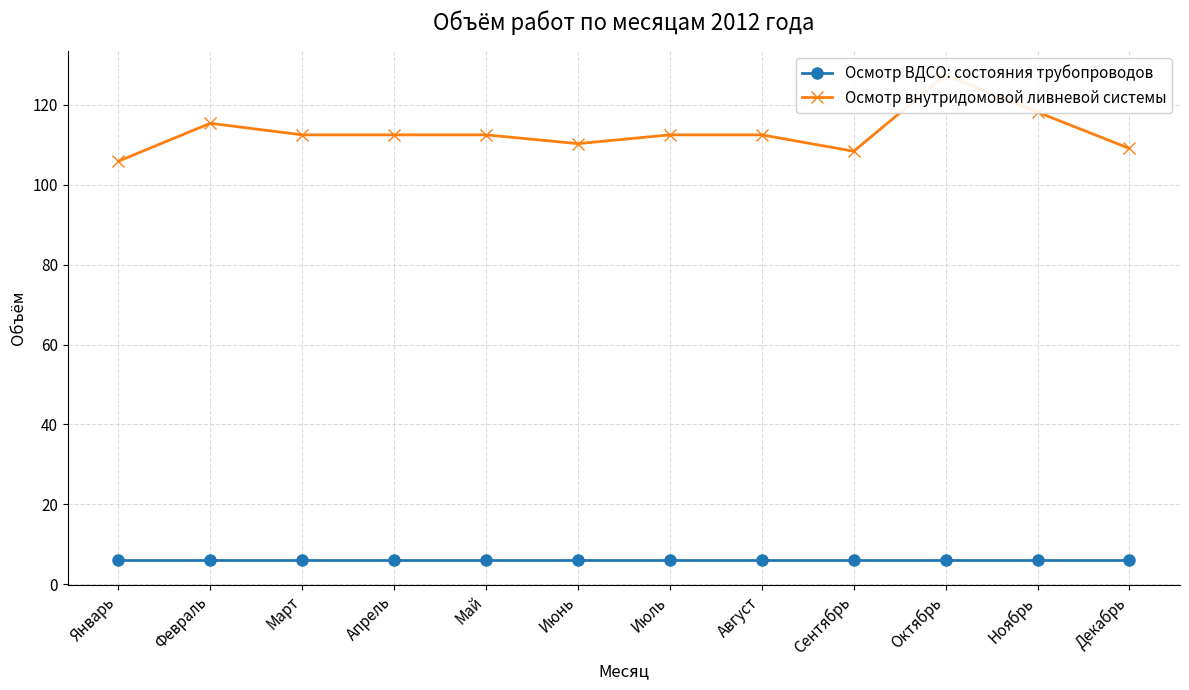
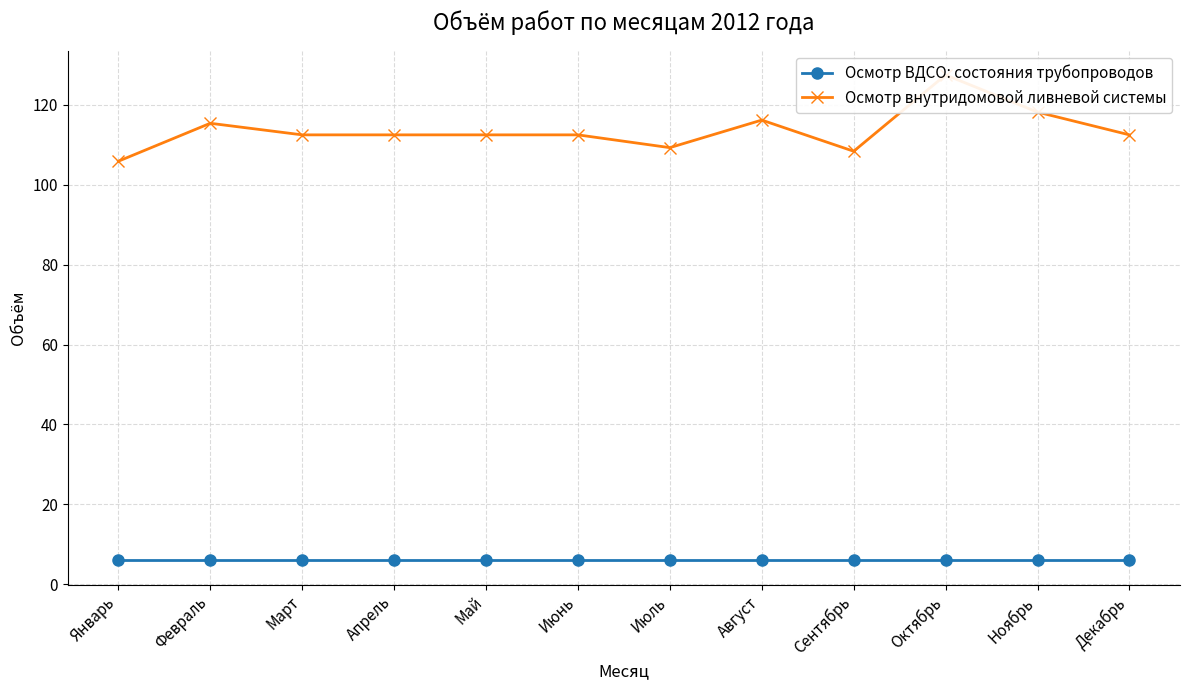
Осмотр внутридомовой ливневой системы, Июнь: 110 -> 113
Осмотр внутридомовой ливневой системы, Июль: 113 -> 109
Осмотр внутридомовой ливневой системы, Август: 113 -> 116
Осмотр внутридомовой ливневой системы, Декабрь: 109 -> 113
